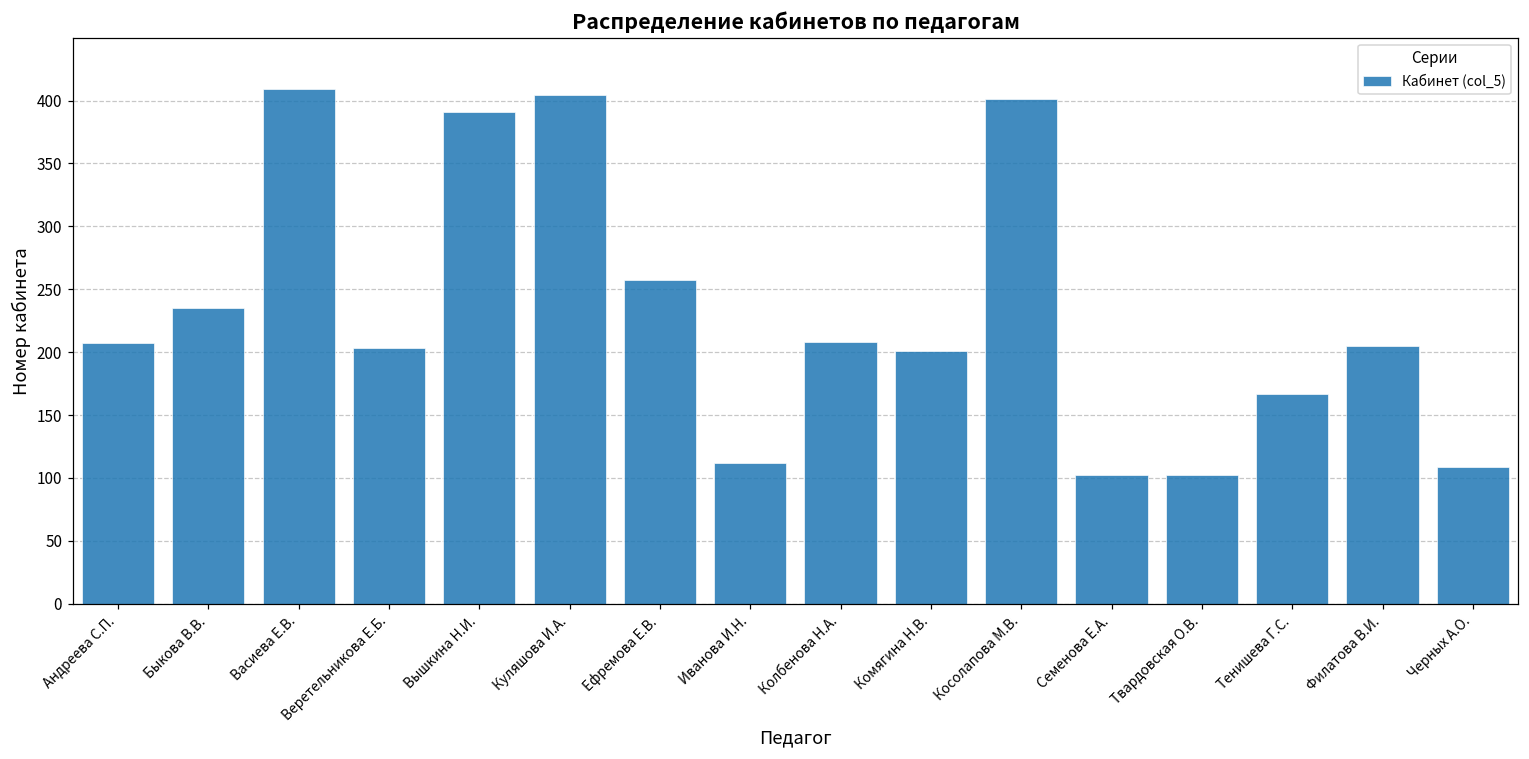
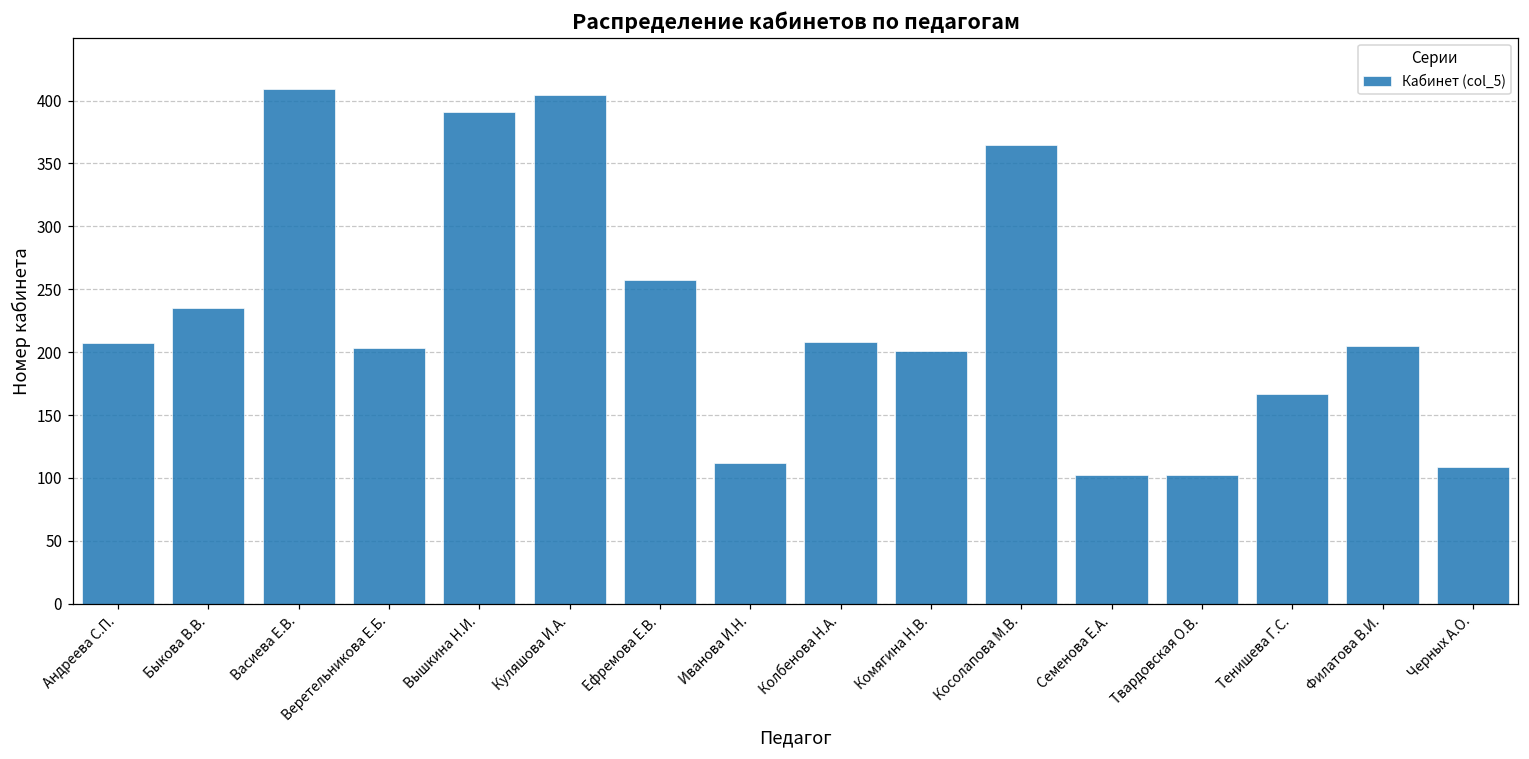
Косолапова М.В.: 401 -> 365
